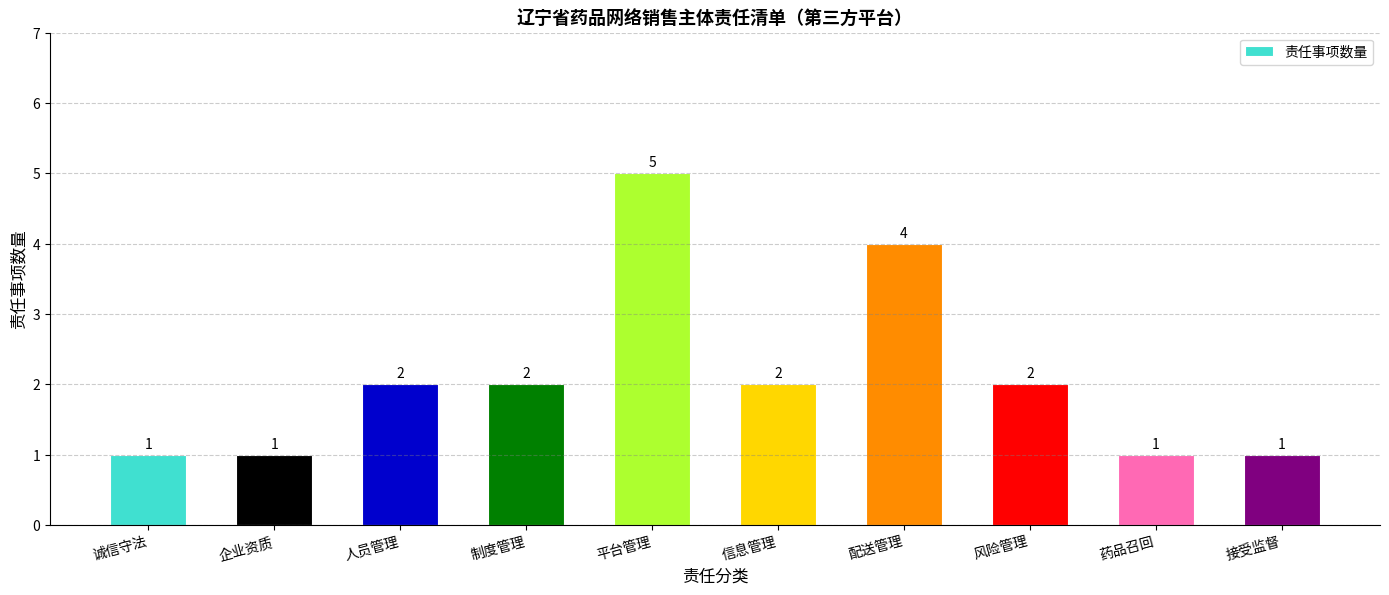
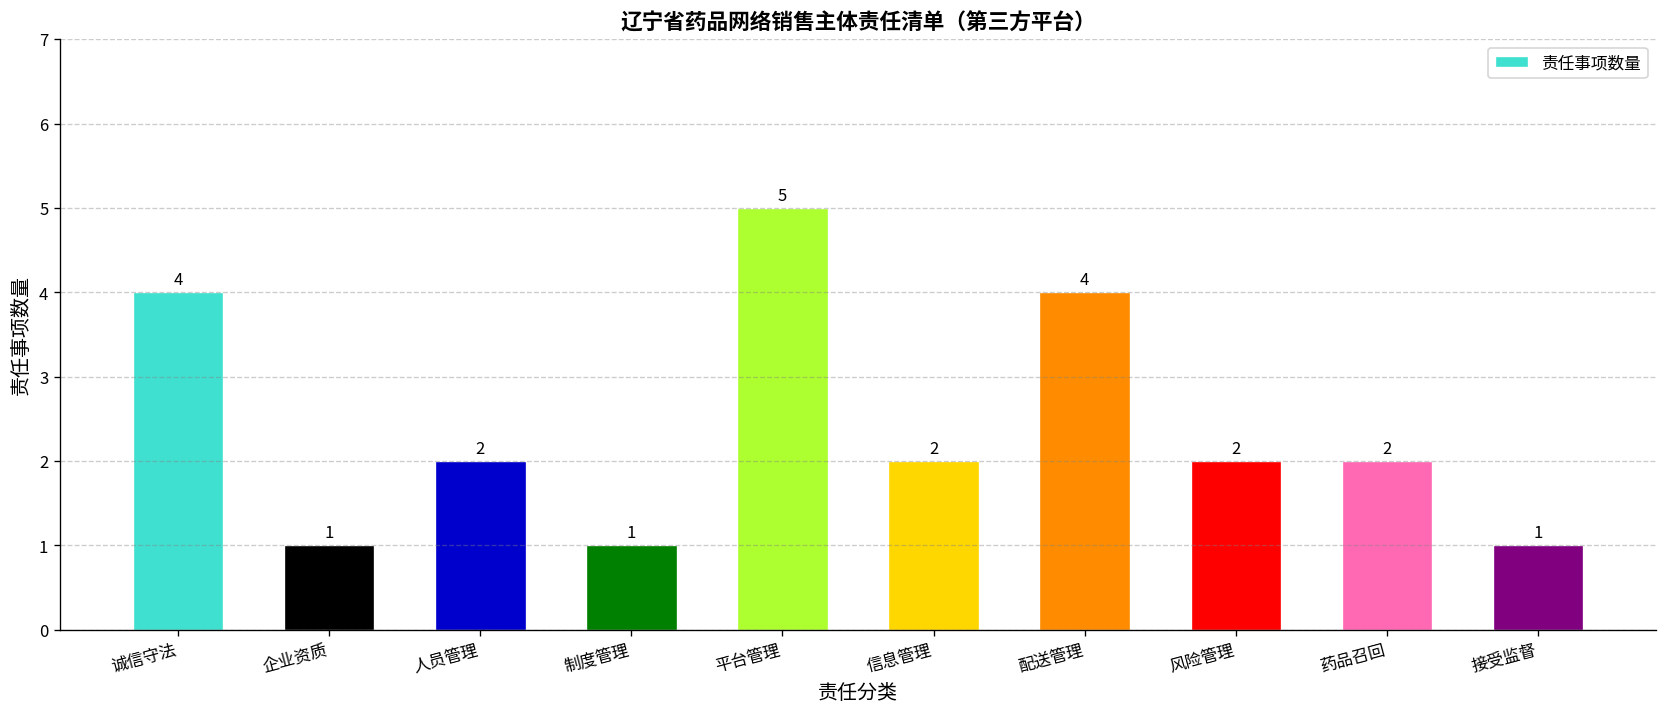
诚信守法: 1 -> 4
制度管理: 2 -> 1
药品召回: 1 -> 2
